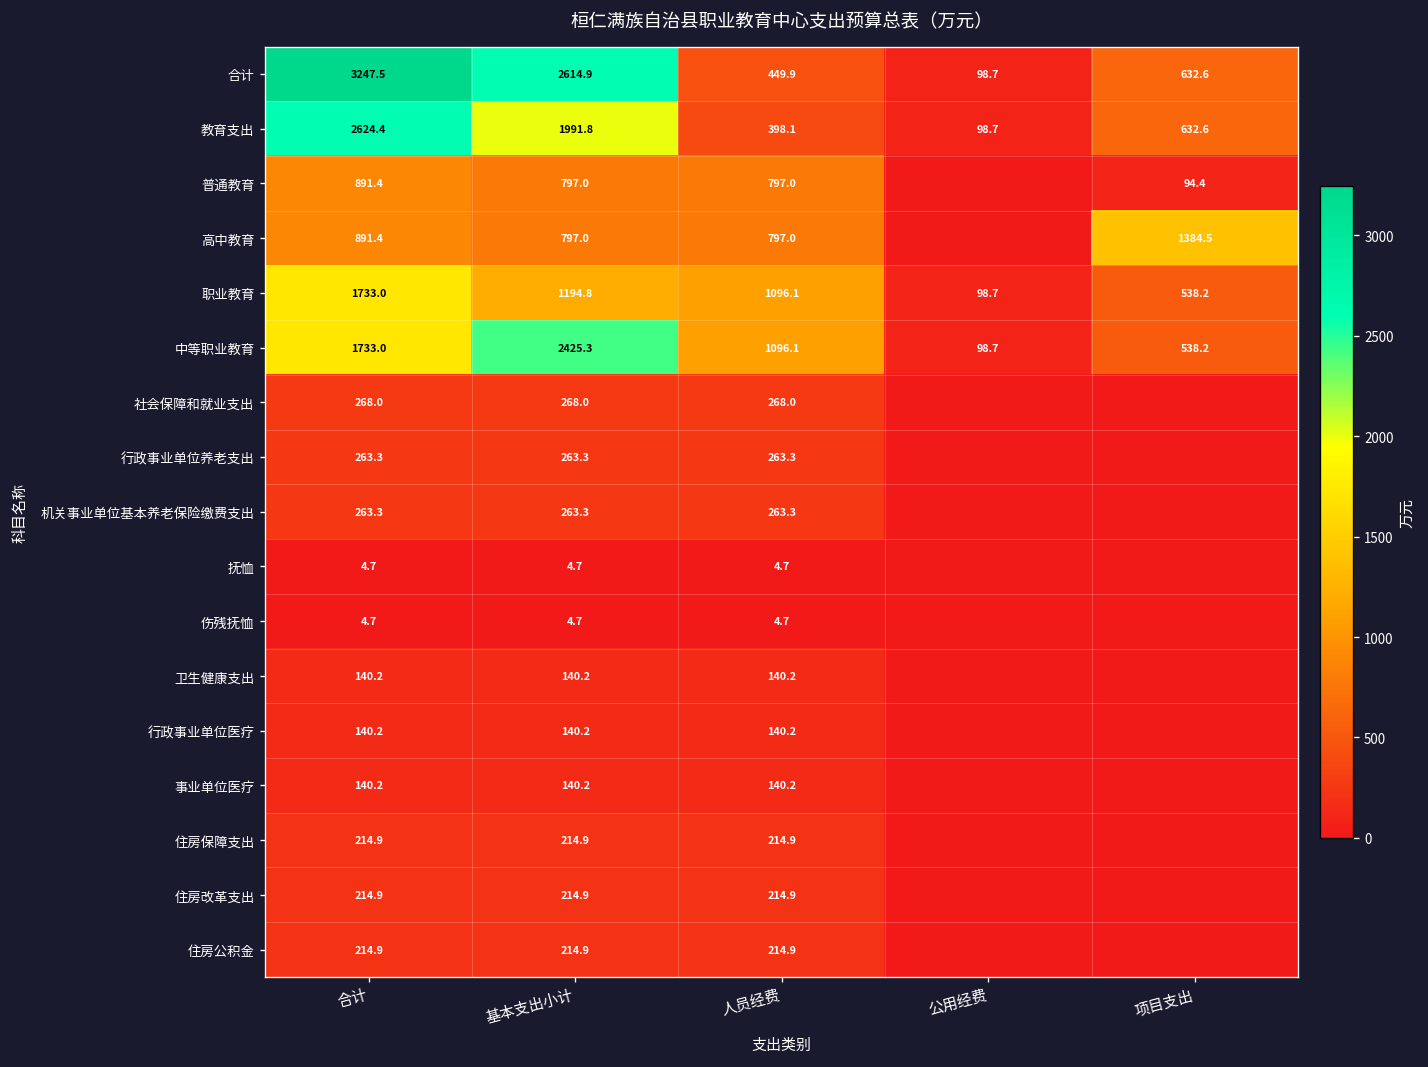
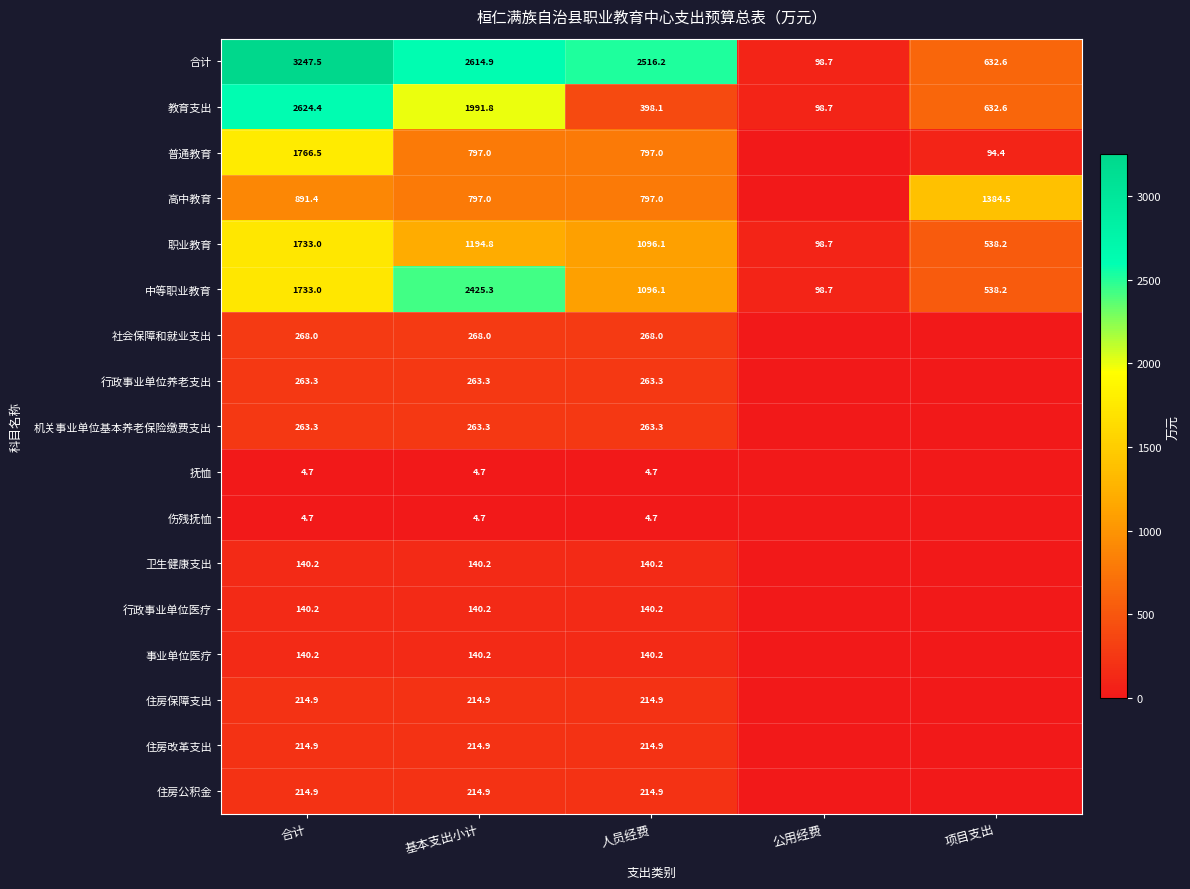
合计, 人员经费: 449.9 -> 2516.2
普通教育, 合计: 891.4 -> 1766.5
